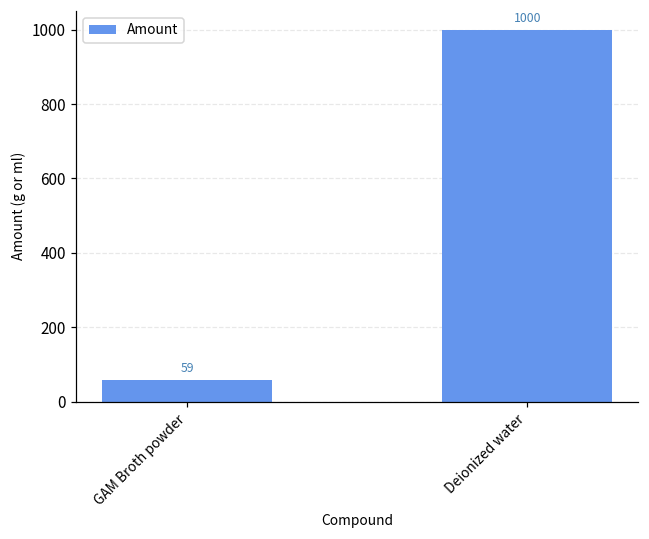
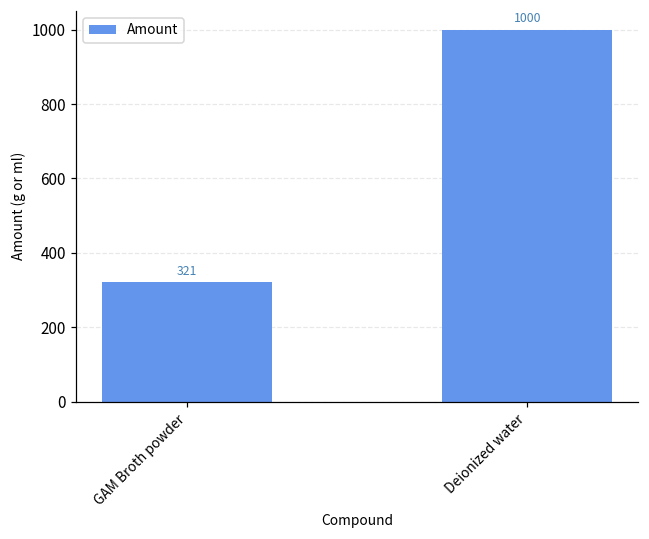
GAM Broth powder: 59 -> 321
